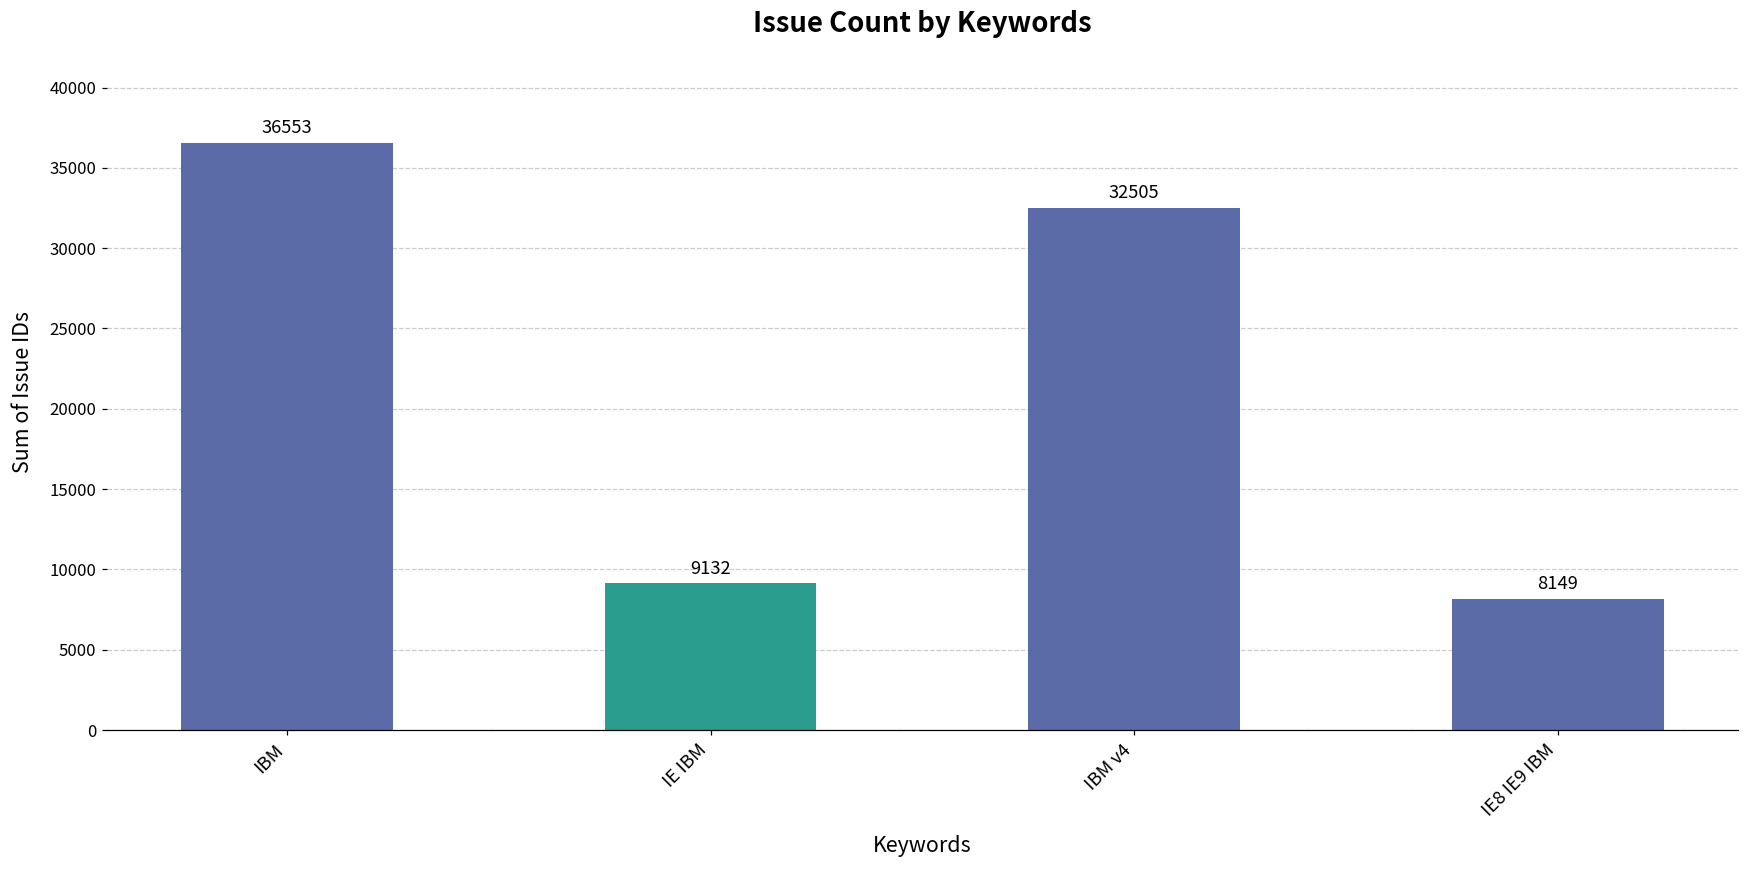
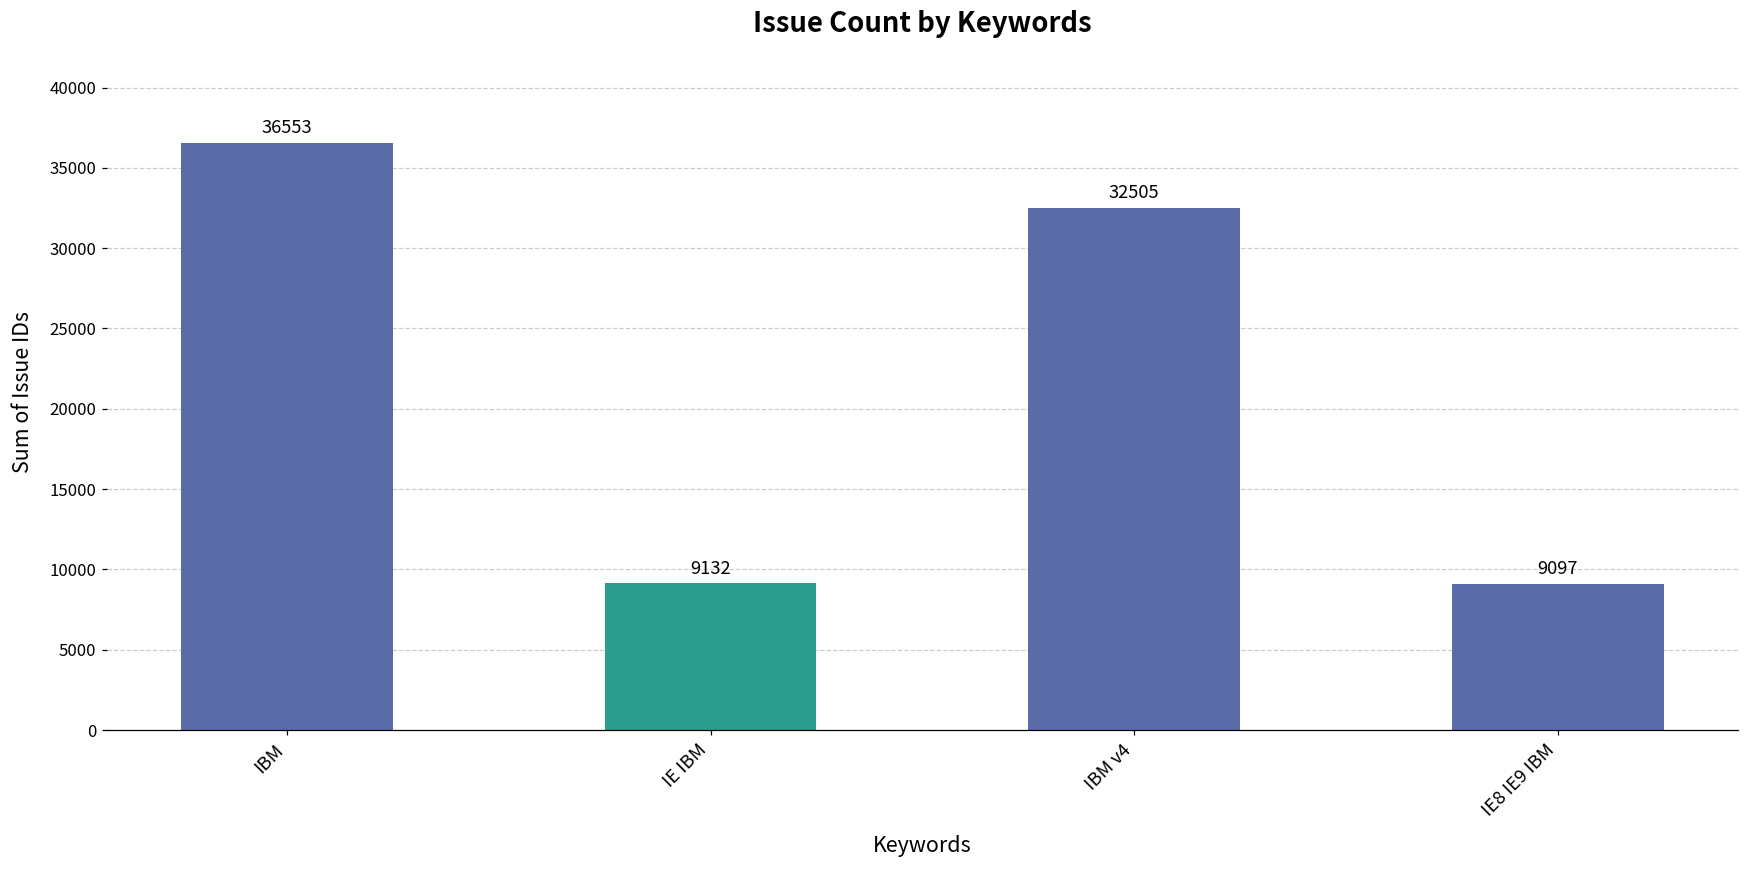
IE8 IE9 IBM: 8149 -> 9097
